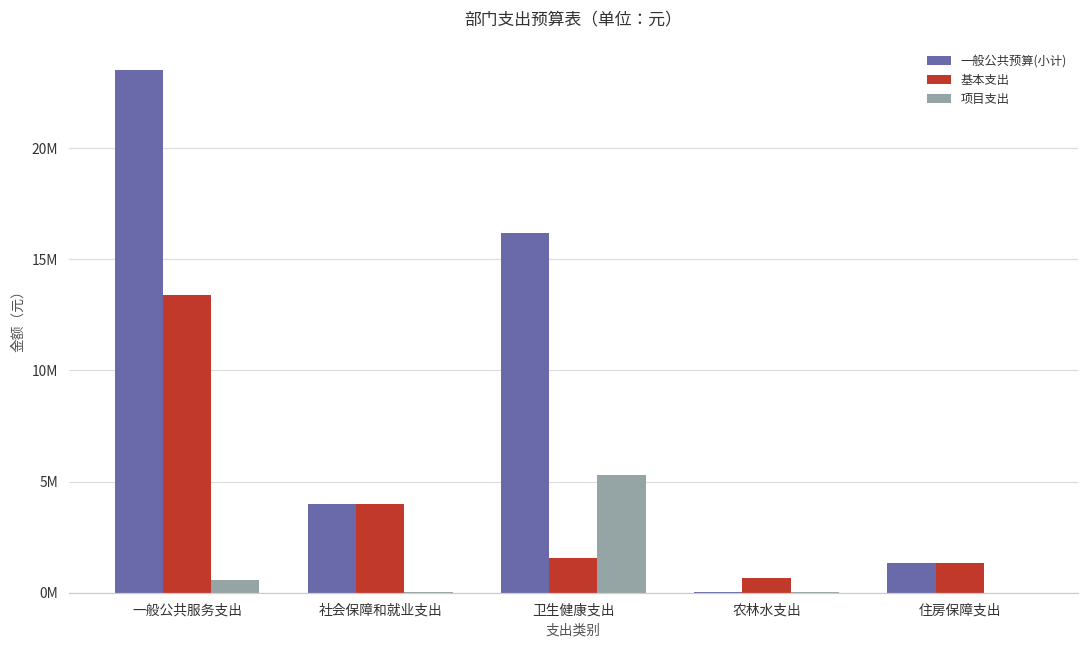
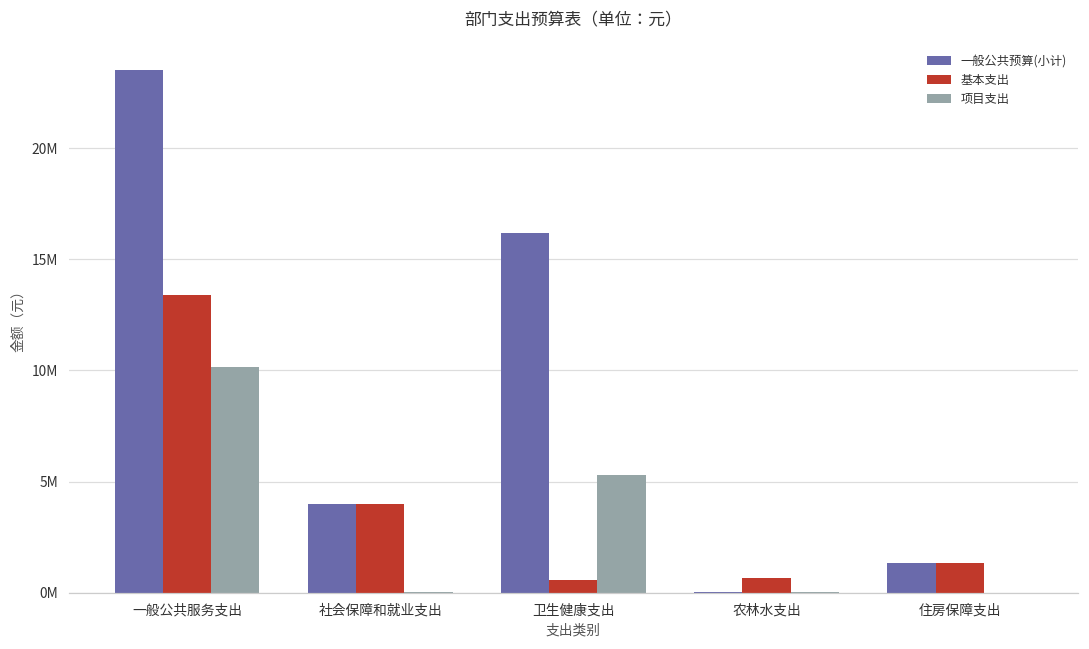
项目支出, 一般公共服务支出: 600000 -> 10200000
基本支出, 卫生健康支出: 1500000 -> 600000
